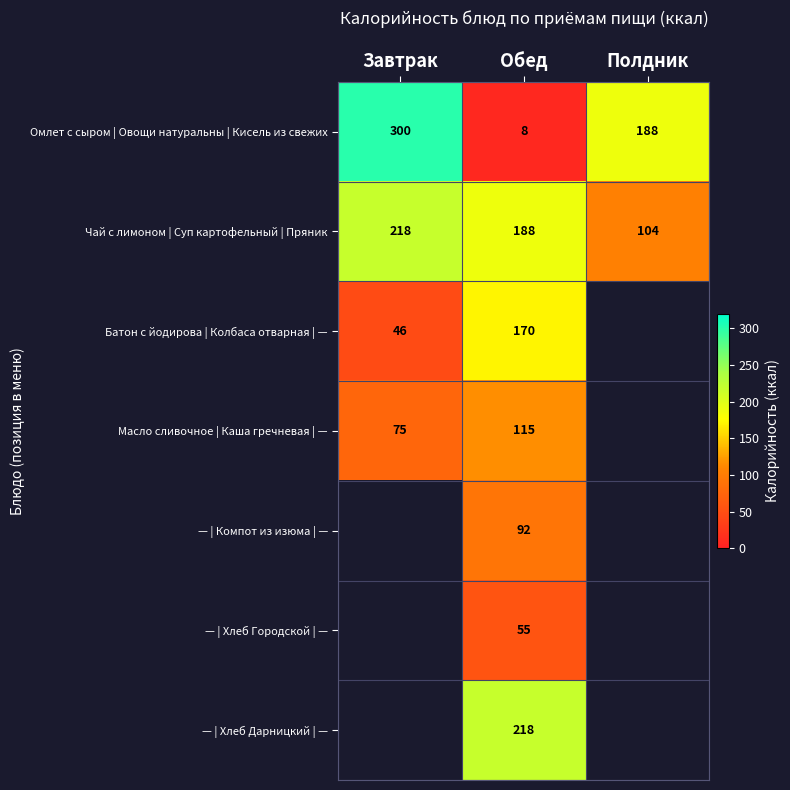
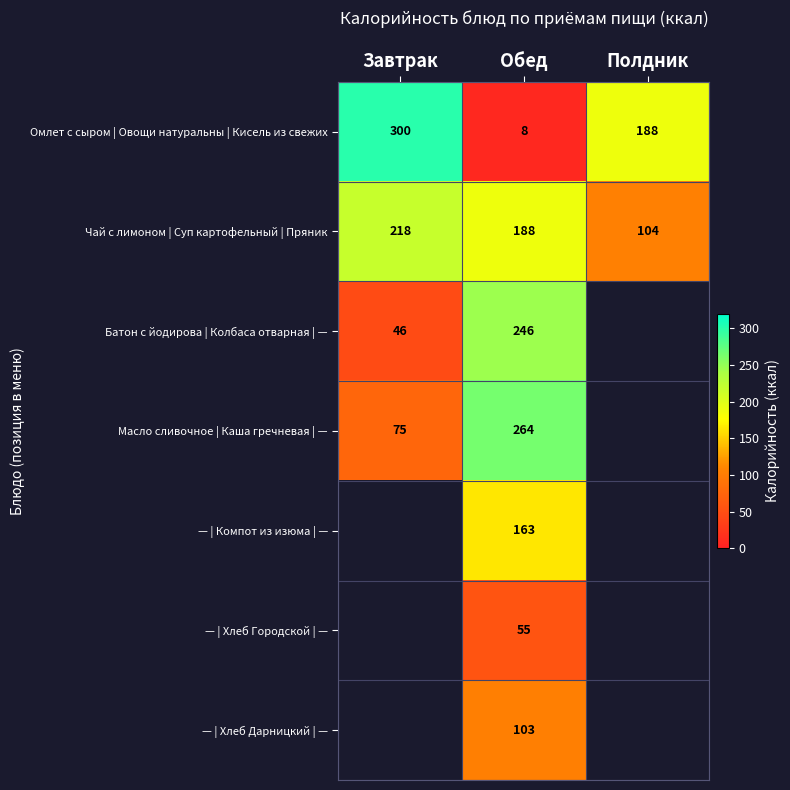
Батон с йодирова | Колбаса отварная | —, Обед: 170 -> 246
Масло сливочное | Каша гречневая | —, Обед: 115 -> 264
— | Компот из изюма | —, Обед: 92 -> 163
— | Хлеб Дарницкий | —, Обед: 218 -> 103
